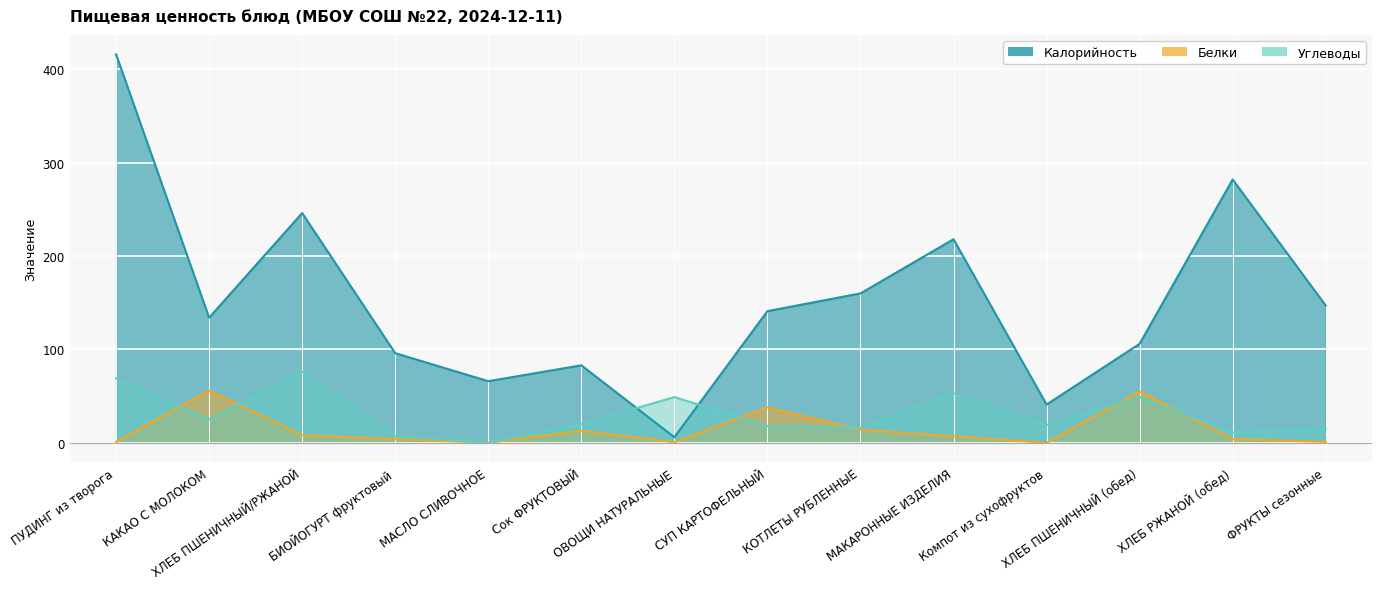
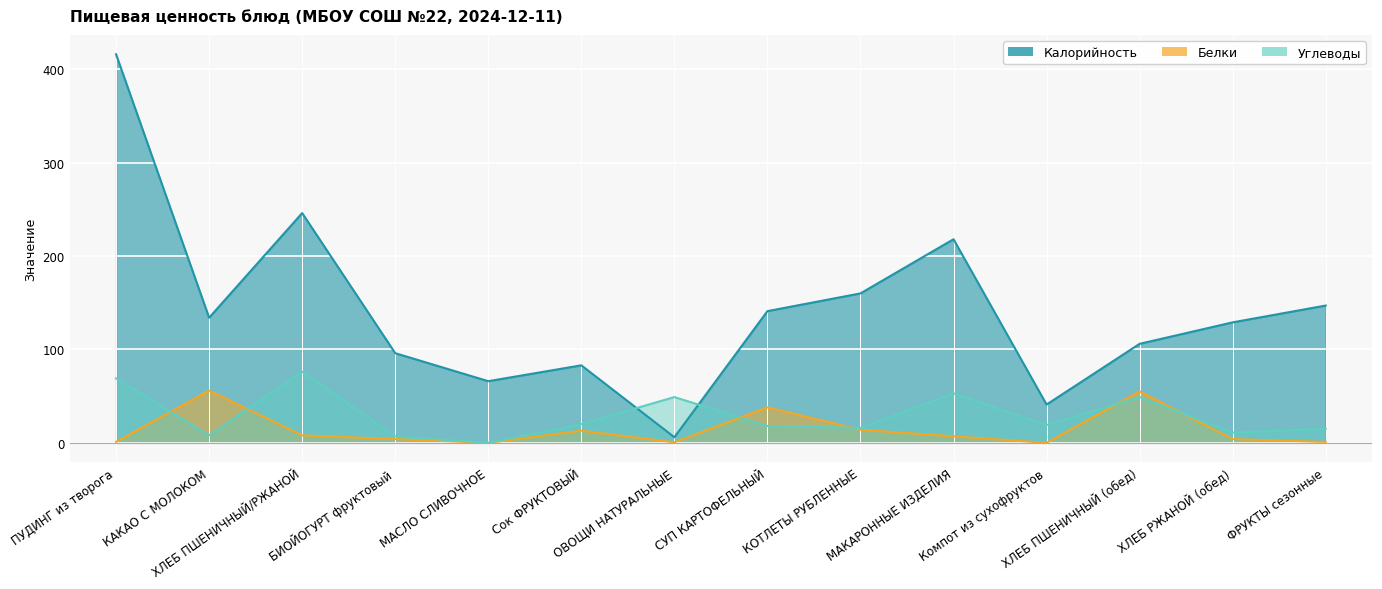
Углеводы, КАКАО С МОЛОКОМ: 30 -> 10
Калорийность, ХЛЕБ РЖАНОЙ (обед): 280 -> 130
